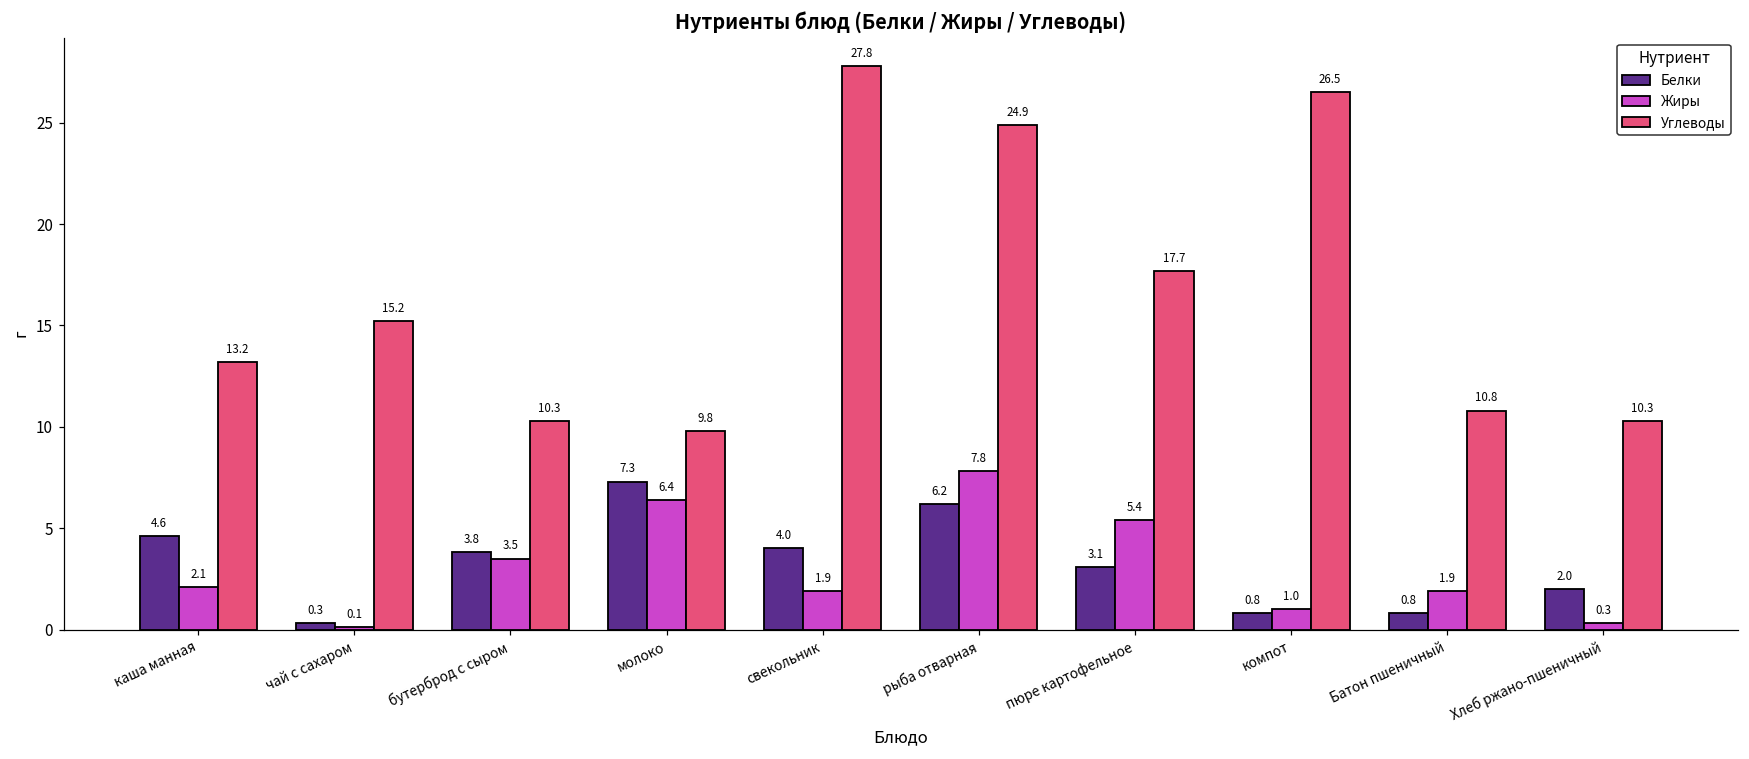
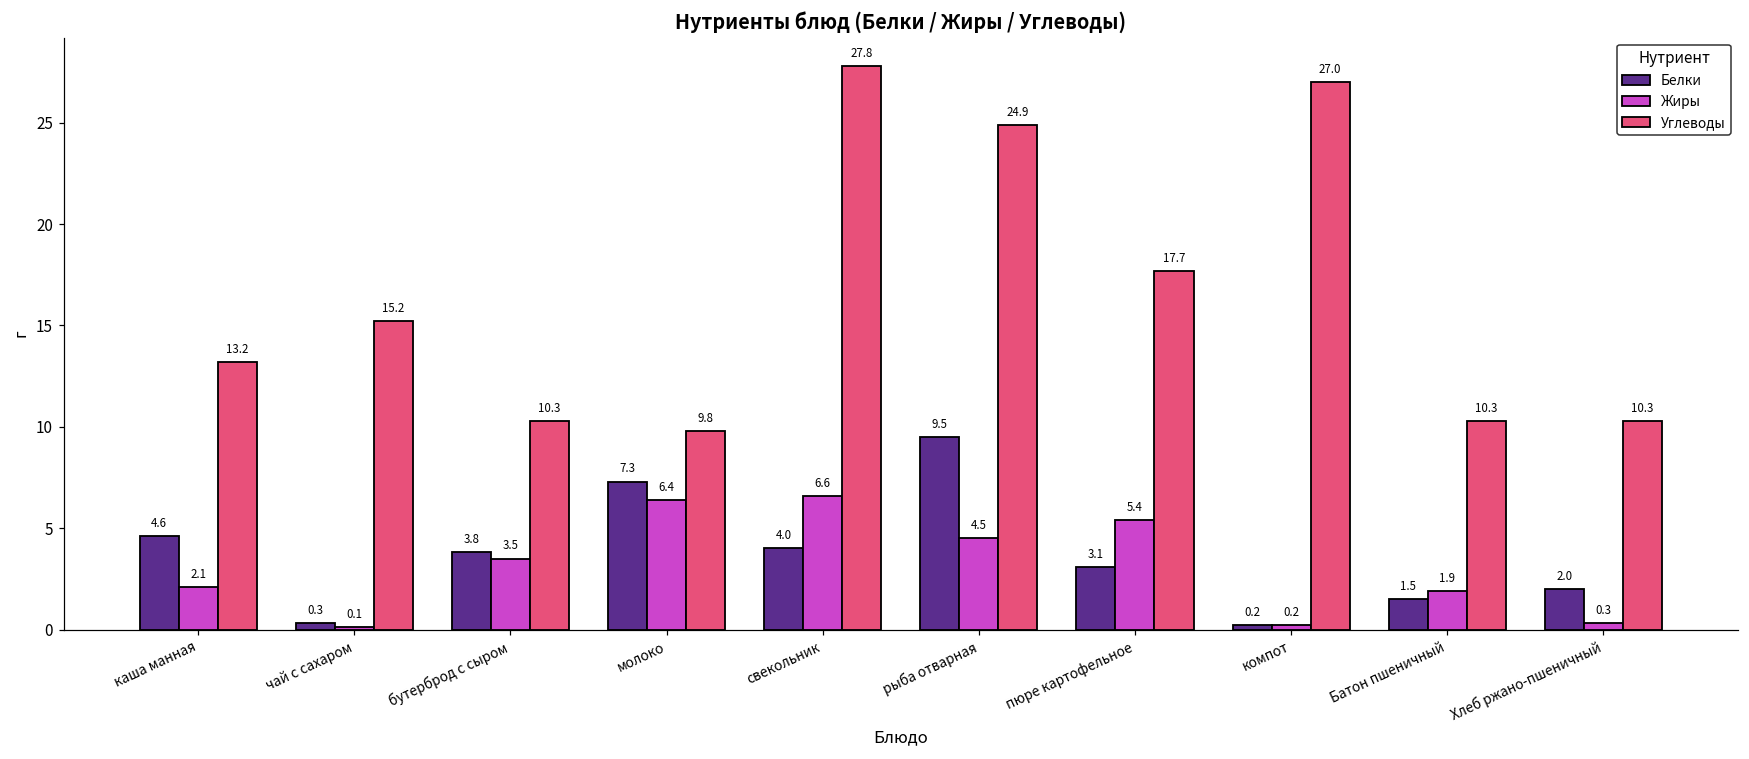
Жиры, свекольник: 1.9 -> 6.6
Белки, рыба отварная: 6.2 -> 9.5
Жиры, рыба отварная: 7.8 -> 4.5
Белки, компот: 0.8 -> 0.2
Жиры, компот: 1.0 -> 0.2
Углеводы, компот: 26.5 -> 27.0
Белки, Батон пшеничный: 0.8 -> 1.5
Углеводы, Батон пшеничный: 10.8 -> 10.3
